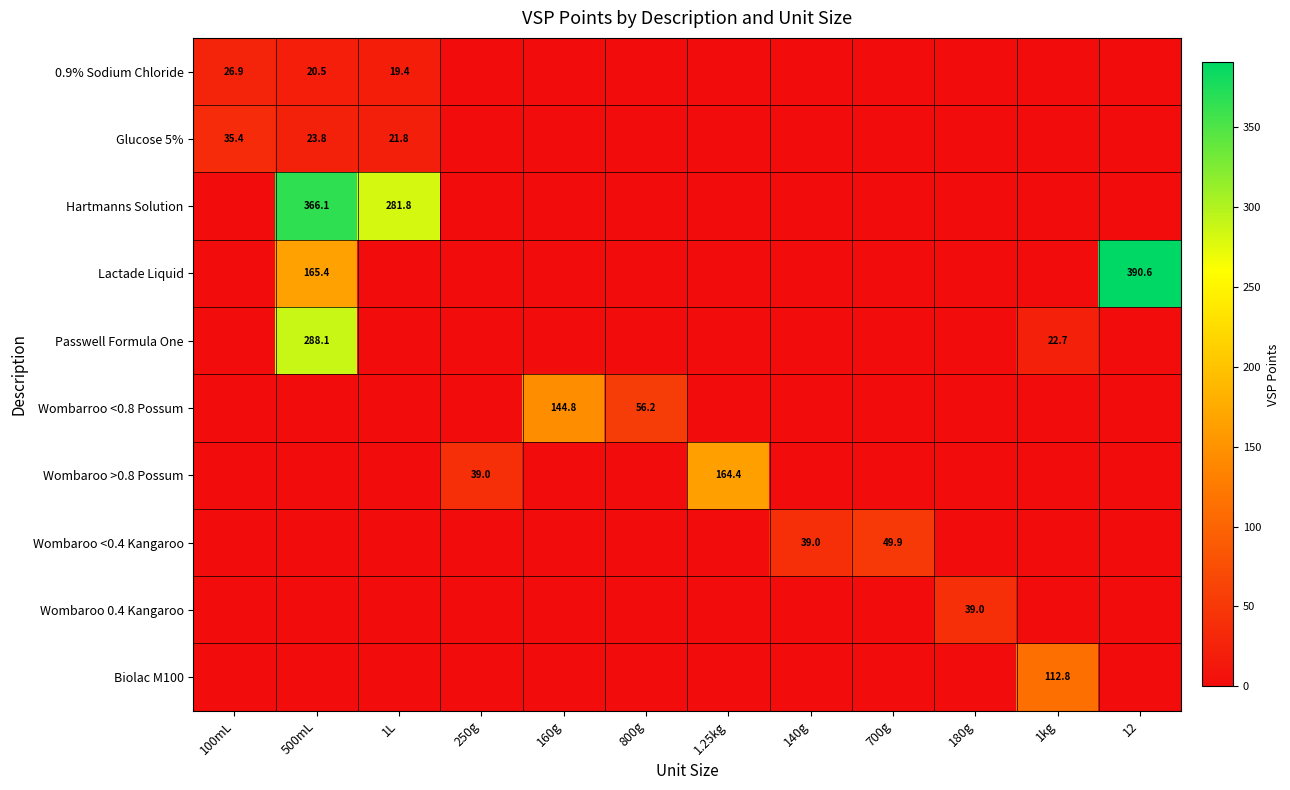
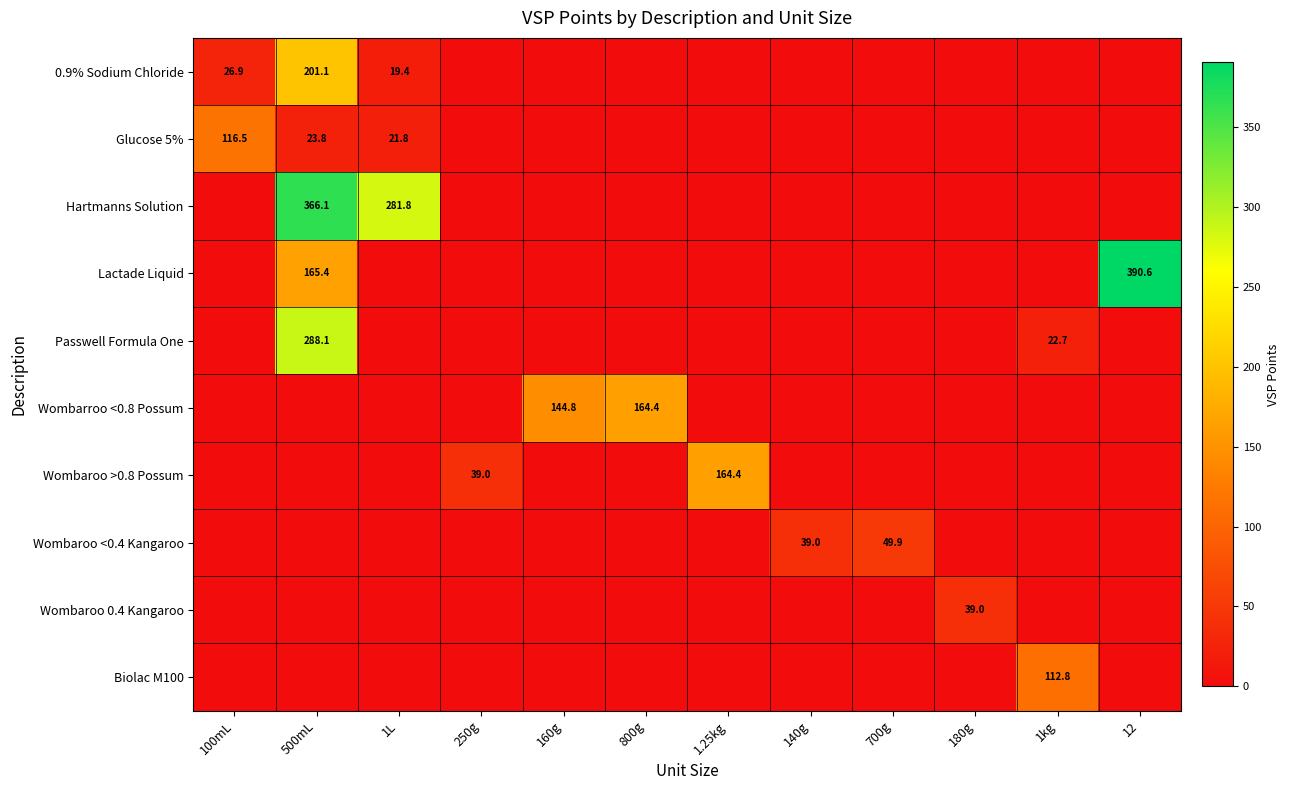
0.9% Sodium Chloride, 500mL: 20.5 -> 201.1
Glucose 5%, 100mL: 35.4 -> 116.5
Wombarroo <0.8 Possum, 800g: 56.2 -> 164.4
